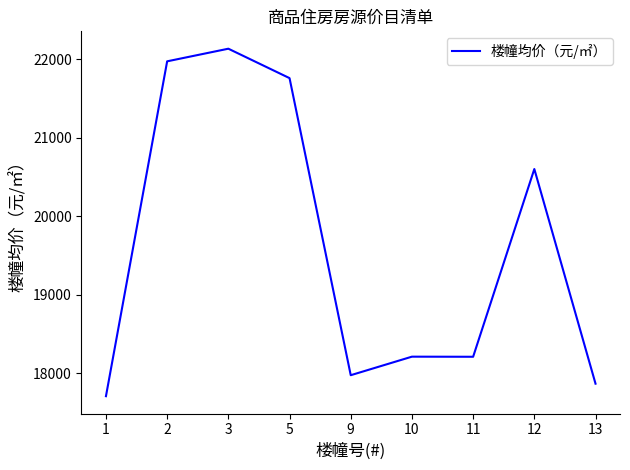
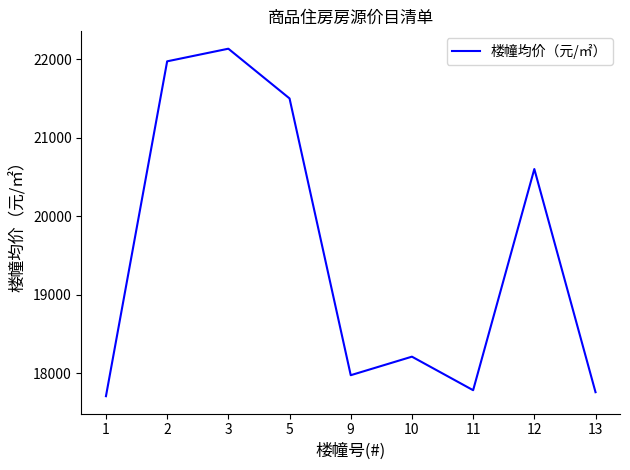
5: 21800 -> 21500
11: 18200 -> 17800
13: 17900 -> 17800
